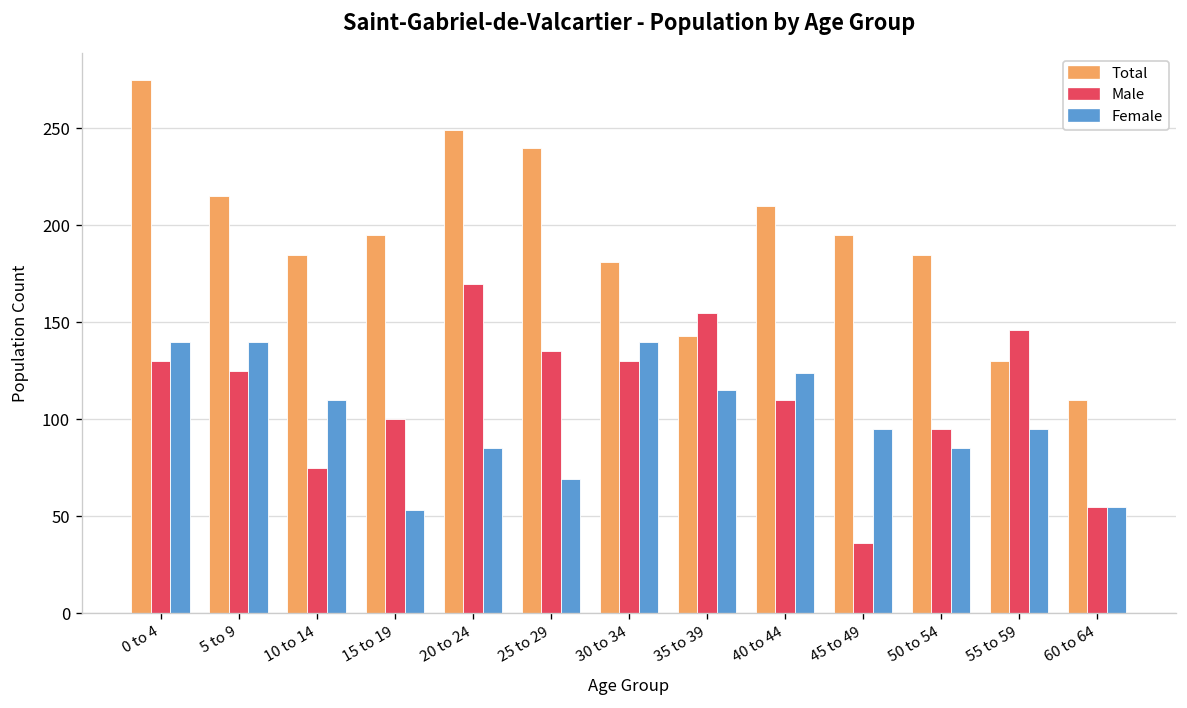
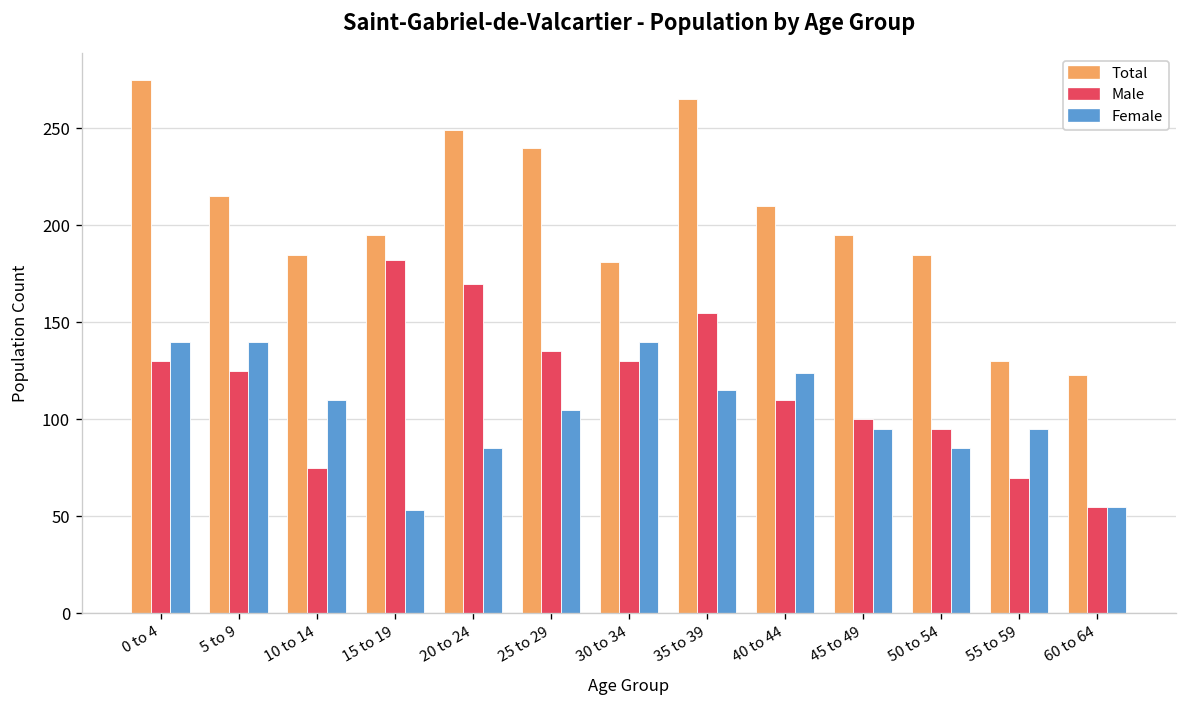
Male, 15 to 19: 100 -> 182
Female, 25 to 29: 69 -> 105
Total, 35 to 39: 143 -> 265
Male, 45 to 49: 36 -> 100
Male, 55 to 59: 146 -> 70
Total, 60 to 64: 110 -> 123
